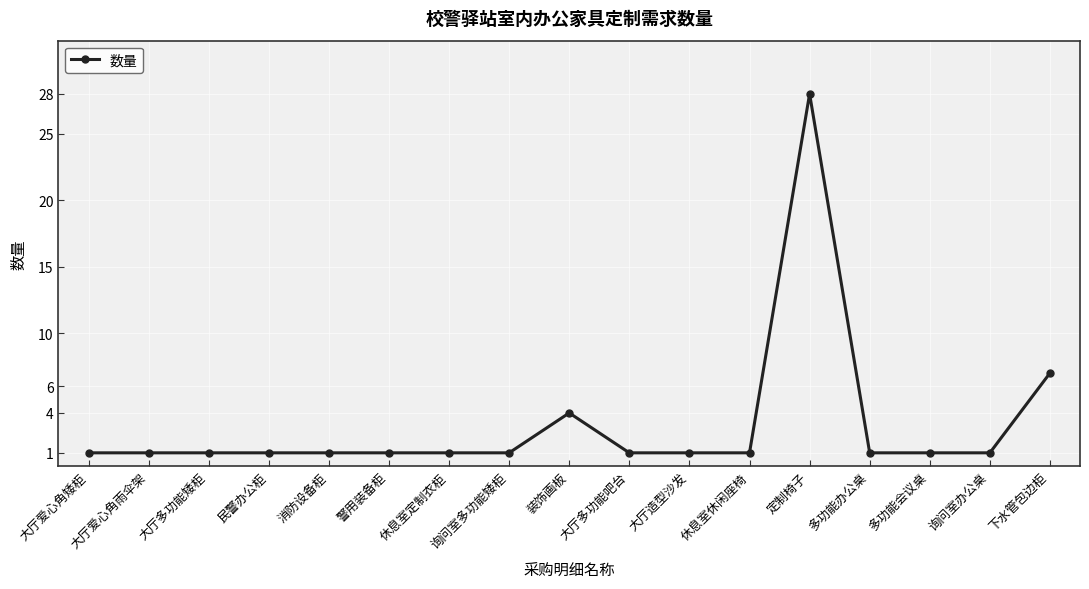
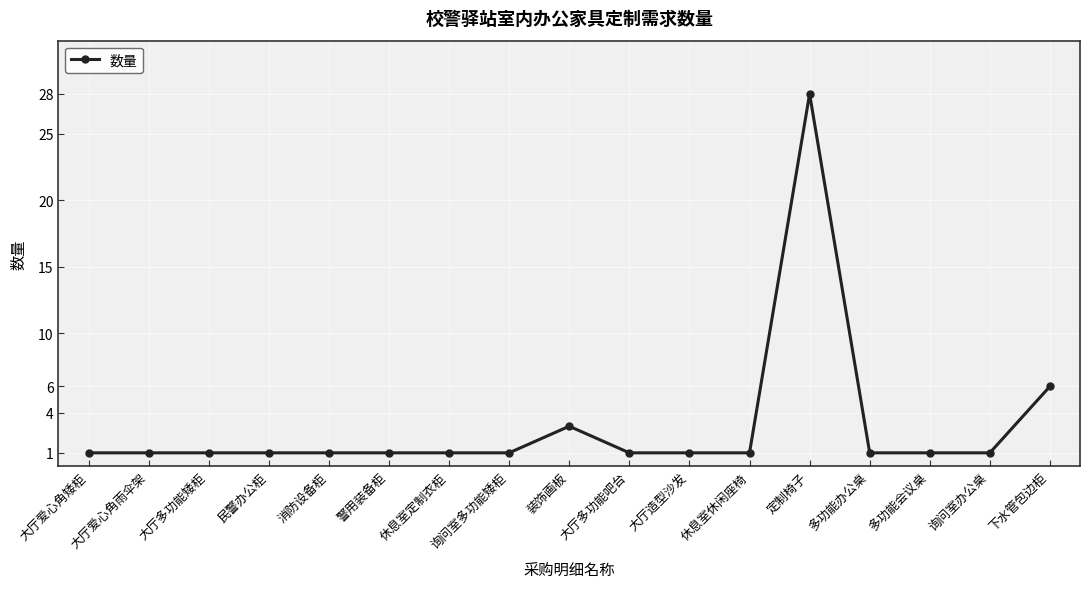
装饰画板: 4 -> 3
下水管包边柜: 7 -> 6
